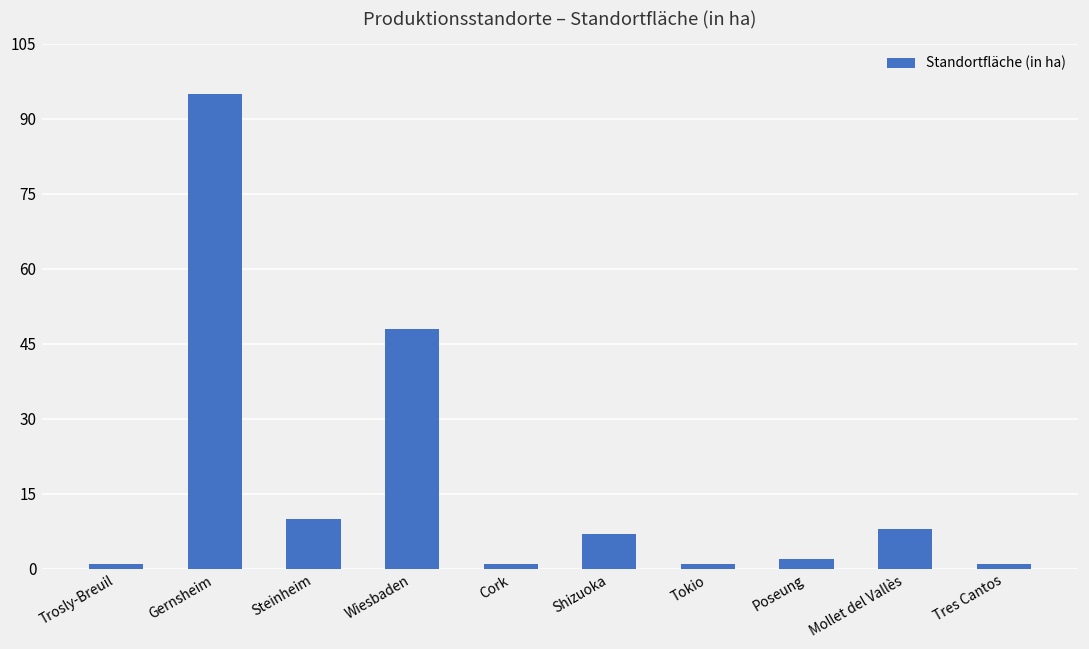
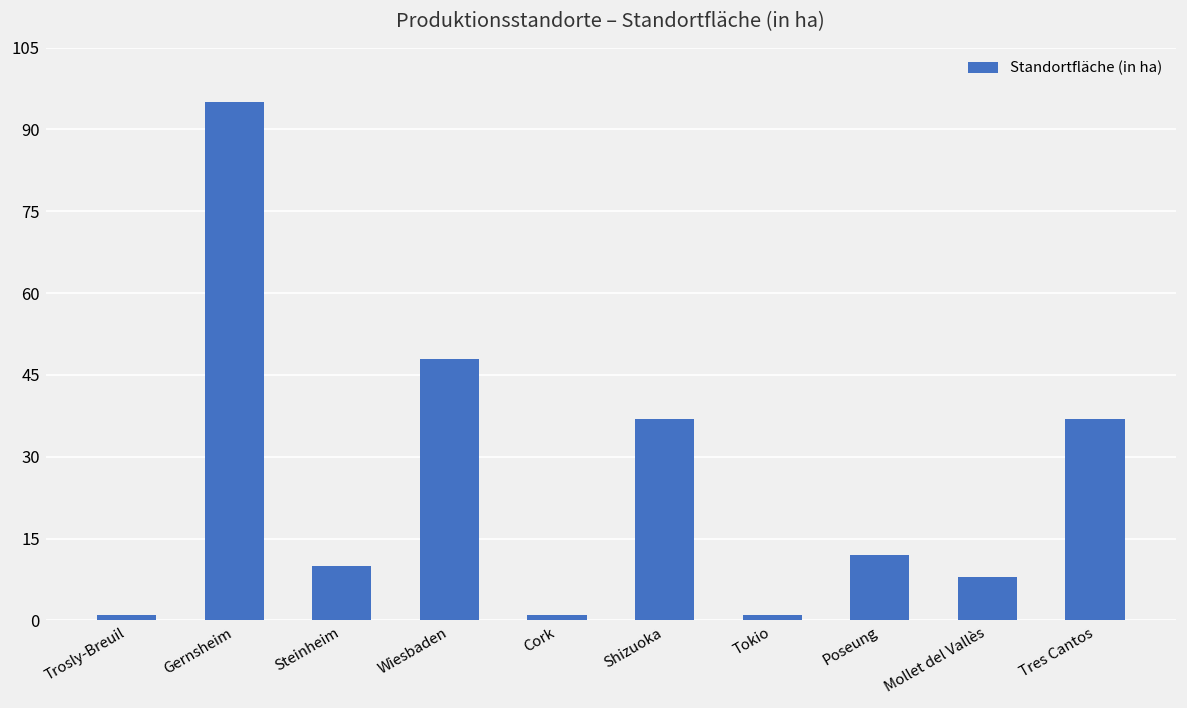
Shizuoka: 7 -> 37
Poseung: 2 -> 12
Tres Cantos: 1 -> 37
